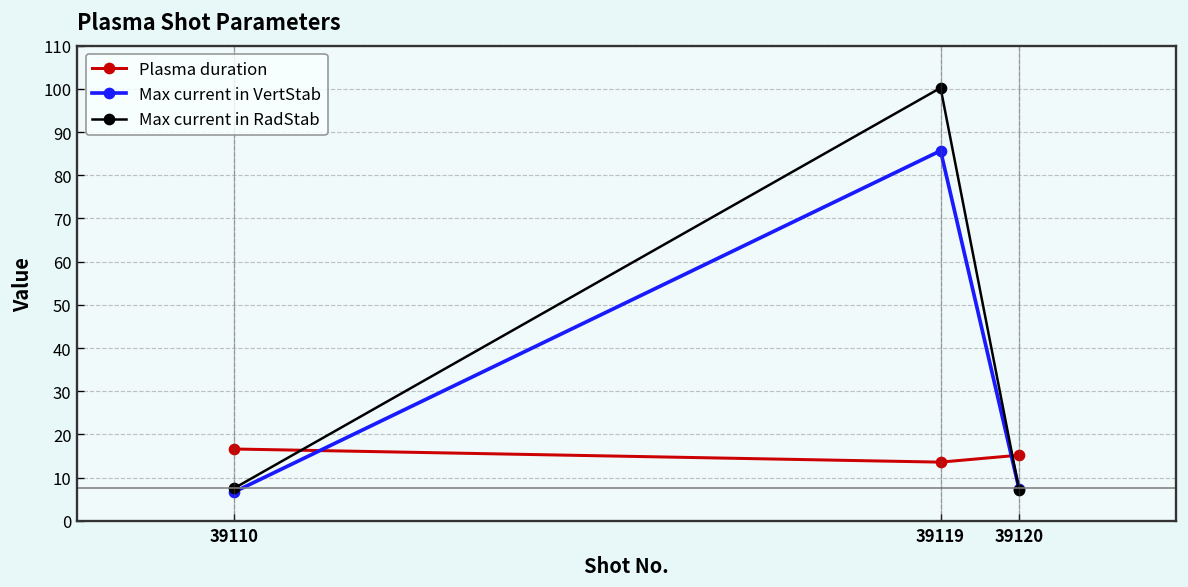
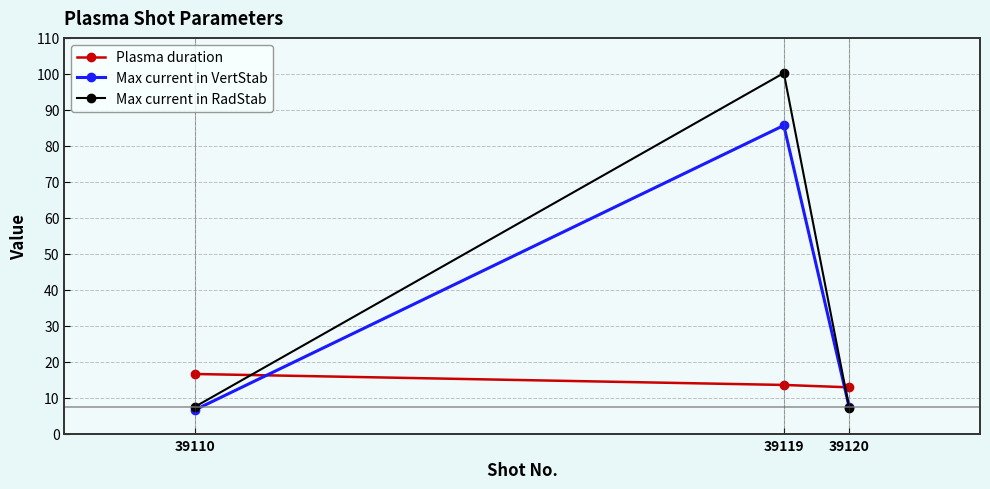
Plasma duration, 39120: 15 -> 13
